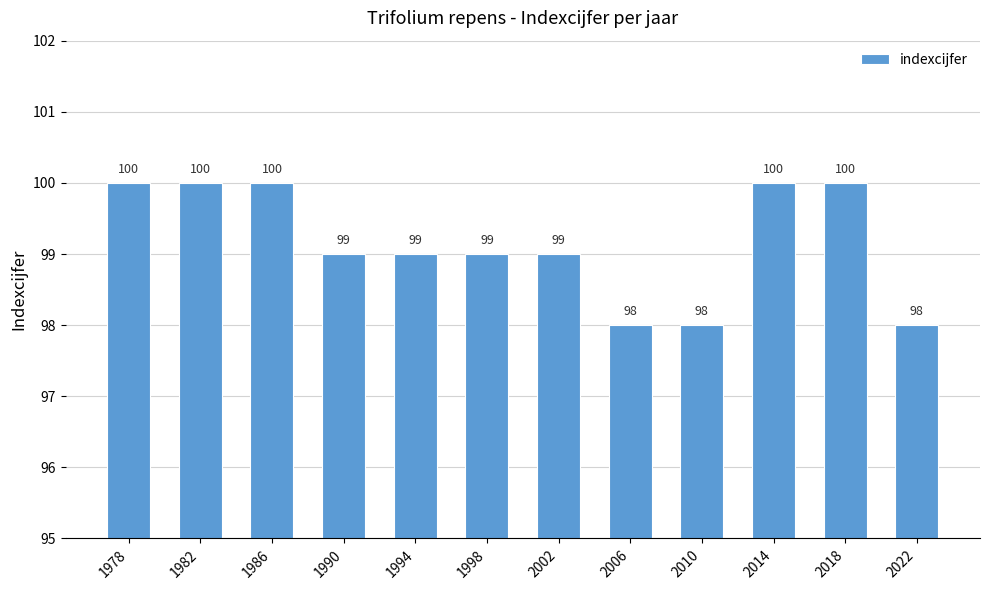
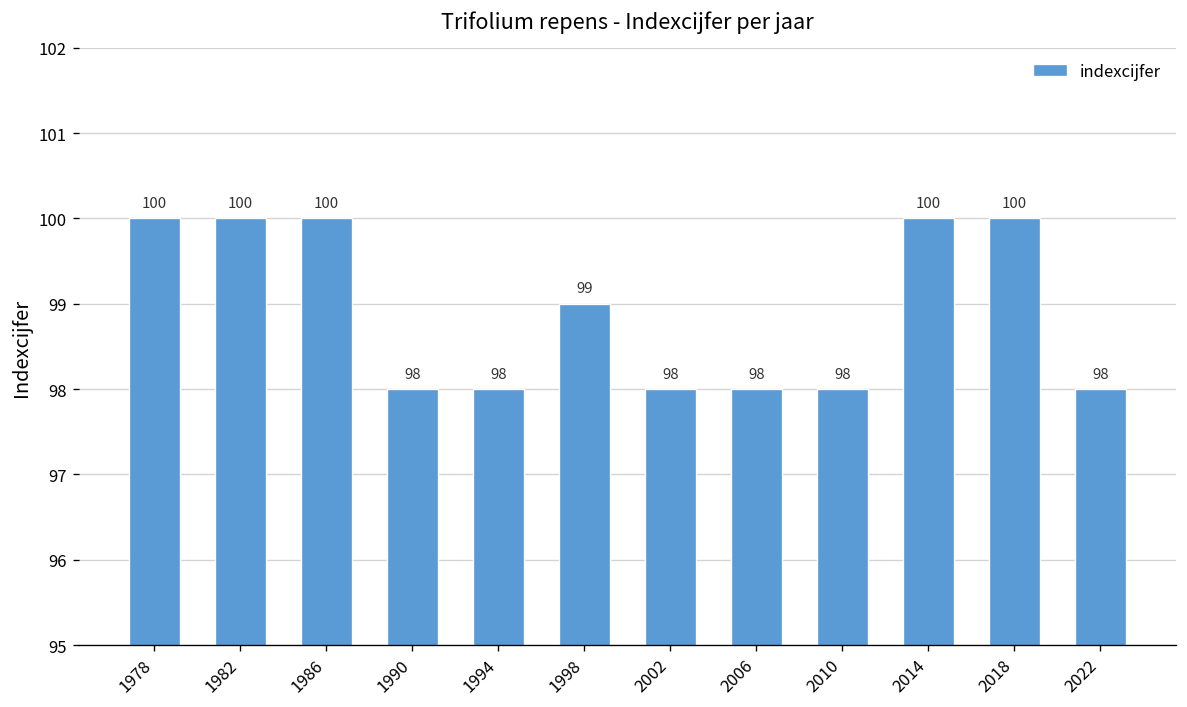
1990: 99 -> 98
1994: 99 -> 98
2002: 99 -> 98
